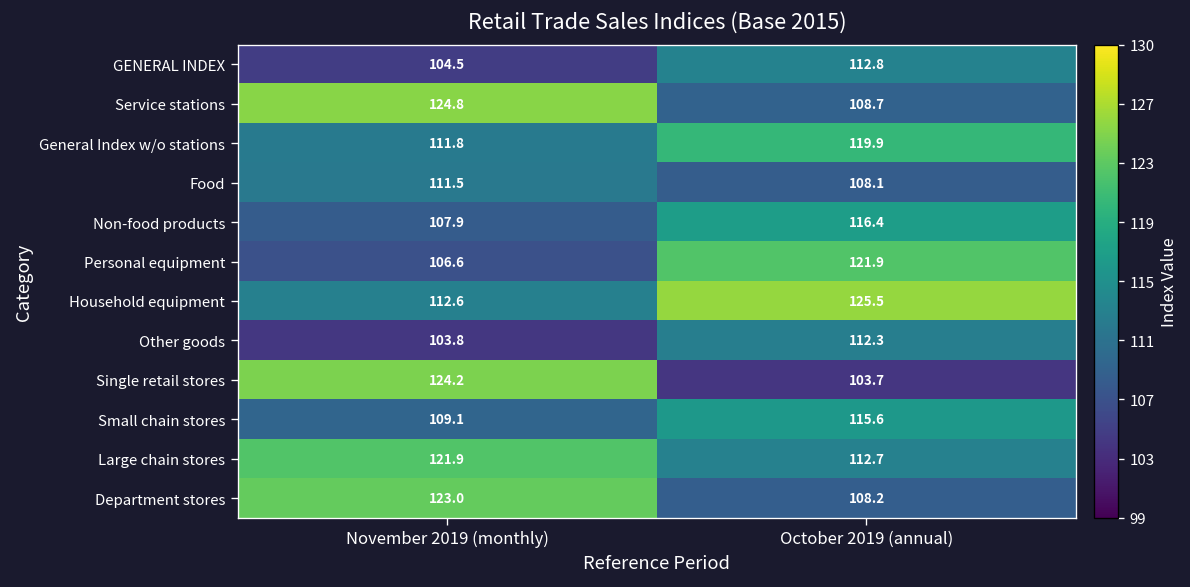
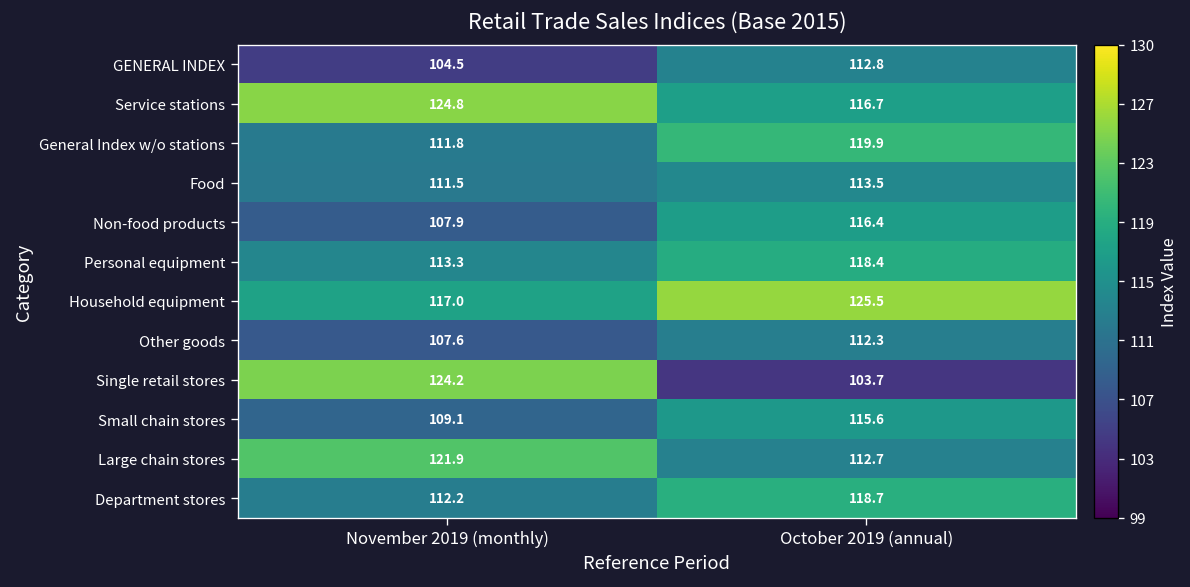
Service stations, October 2019 (annual): 108.7 -> 116.7
Food, October 2019 (annual): 108.1 -> 113.5
Personal equipment, November 2019 (monthly): 106.6 -> 113.3
Personal equipment, October 2019 (annual): 121.9 -> 118.4
Household equipment, November 2019 (monthly): 112.6 -> 117.0
Other goods, November 2019 (monthly): 103.8 -> 107.6
Department stores, November 2019 (monthly): 123.0 -> 112.2
Department stores, October 2019 (annual): 108.2 -> 118.7
